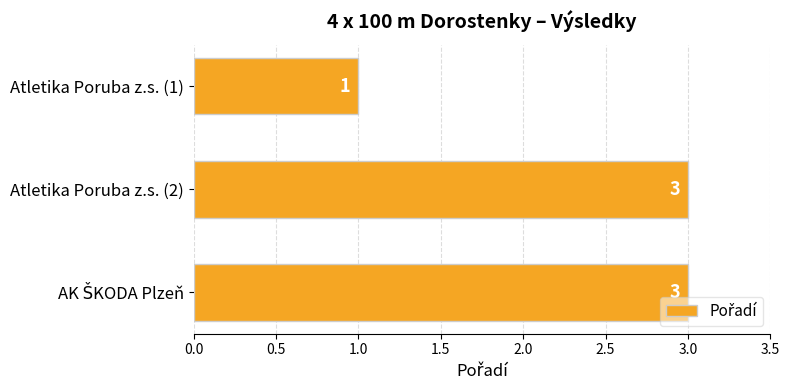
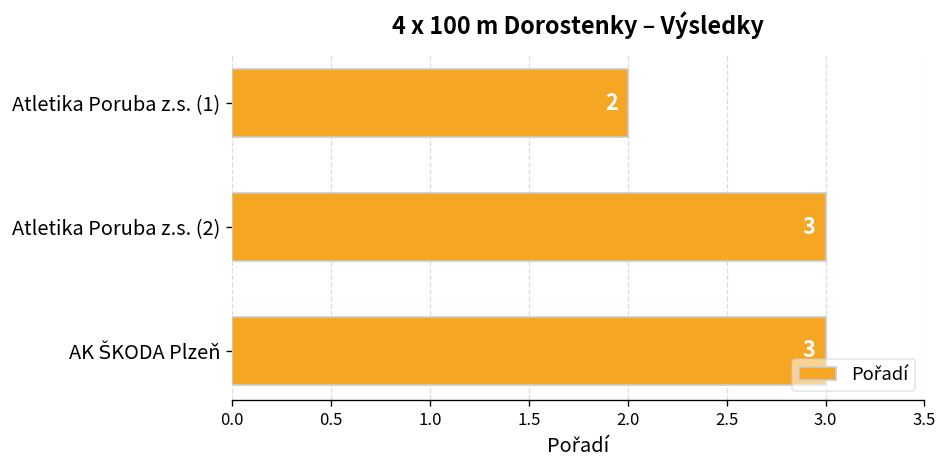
Atletika Poruba z.s. (1): 1 -> 2
